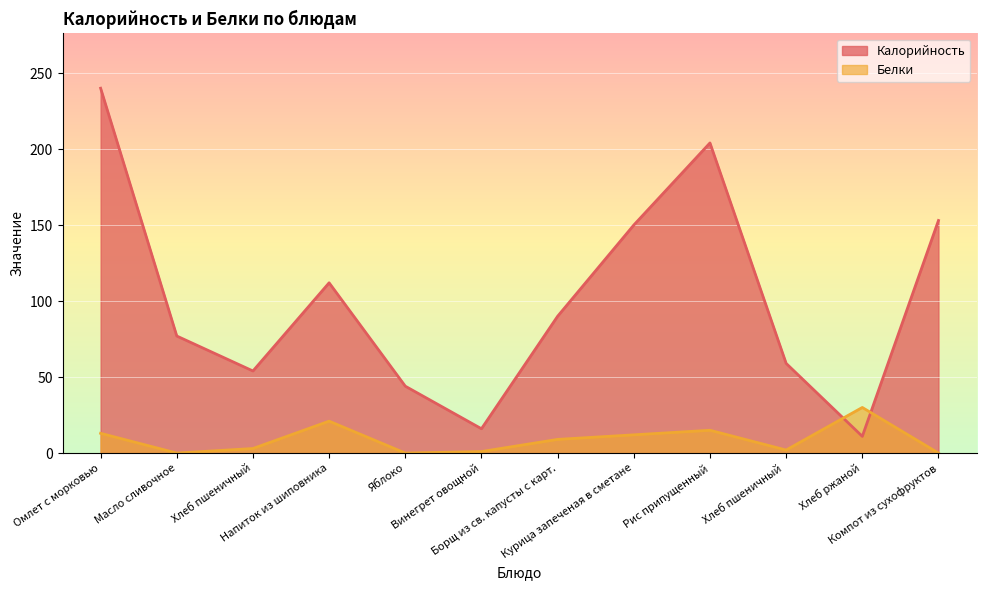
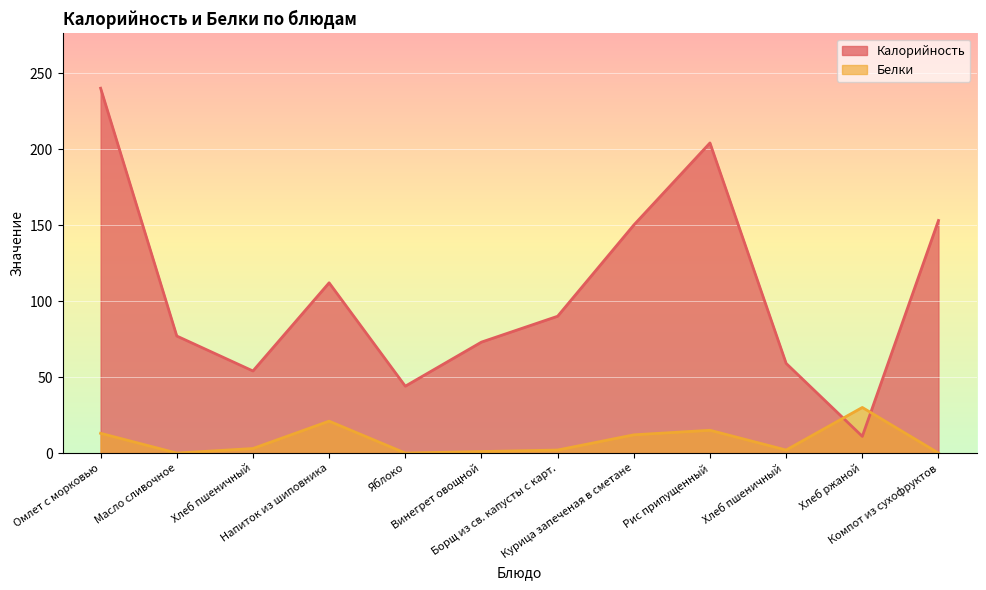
Калорийность, Винегрет овощной: 16 -> 73
Белки, Борщ из св. капусты с карт.: 9 -> 2
